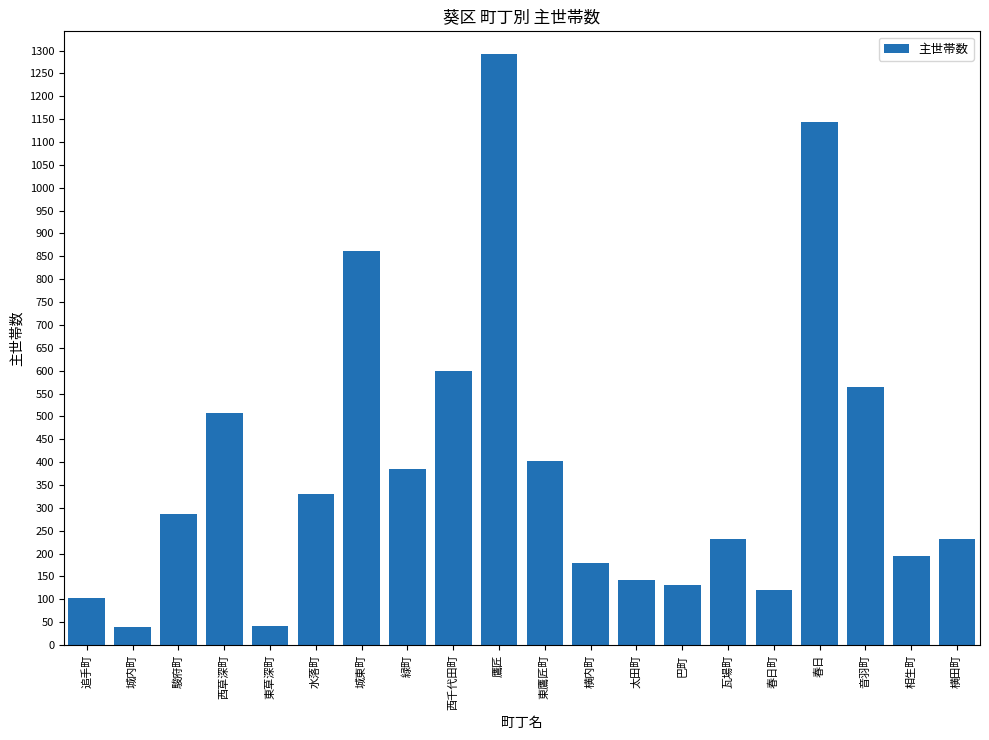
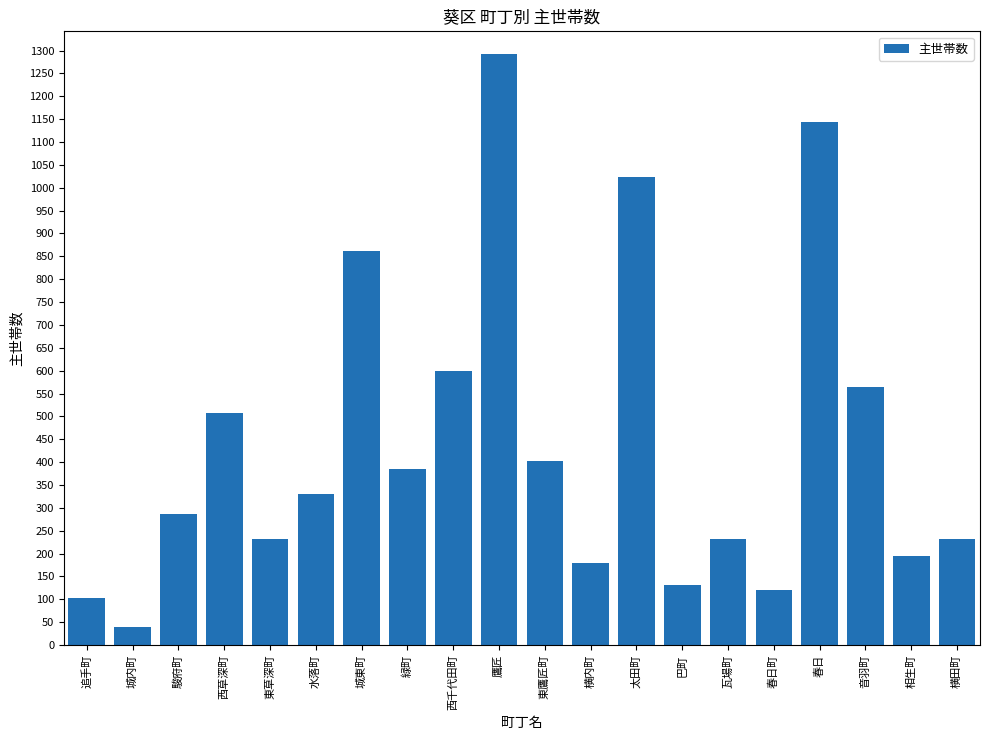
東草深町: 40 -> 230
太田町: 140 -> 1020
